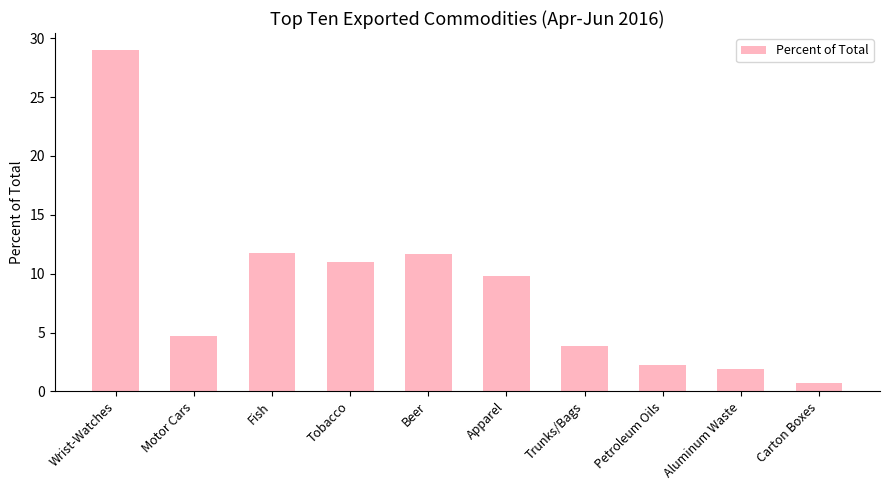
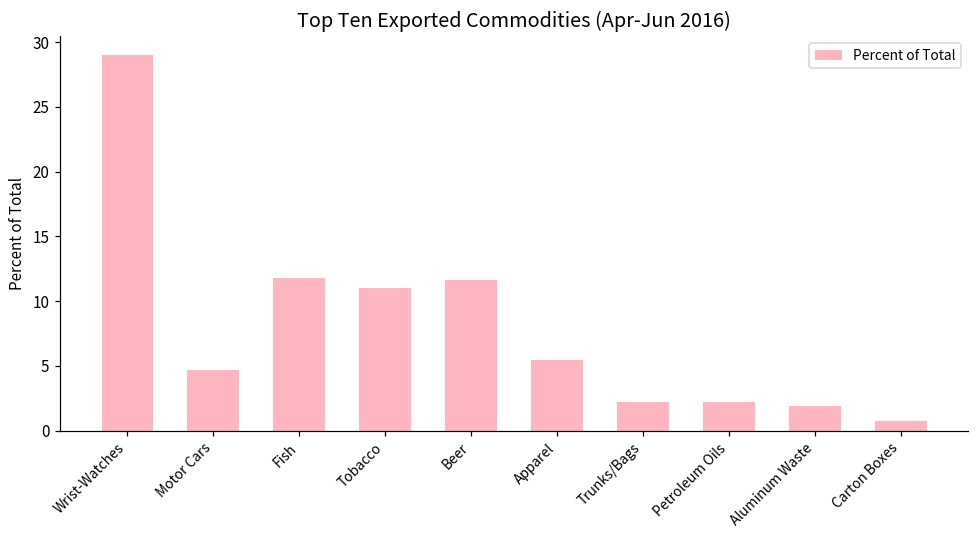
Apparel: 9.8 -> 5.5
Trunks/Bags: 3.8 -> 2.2
